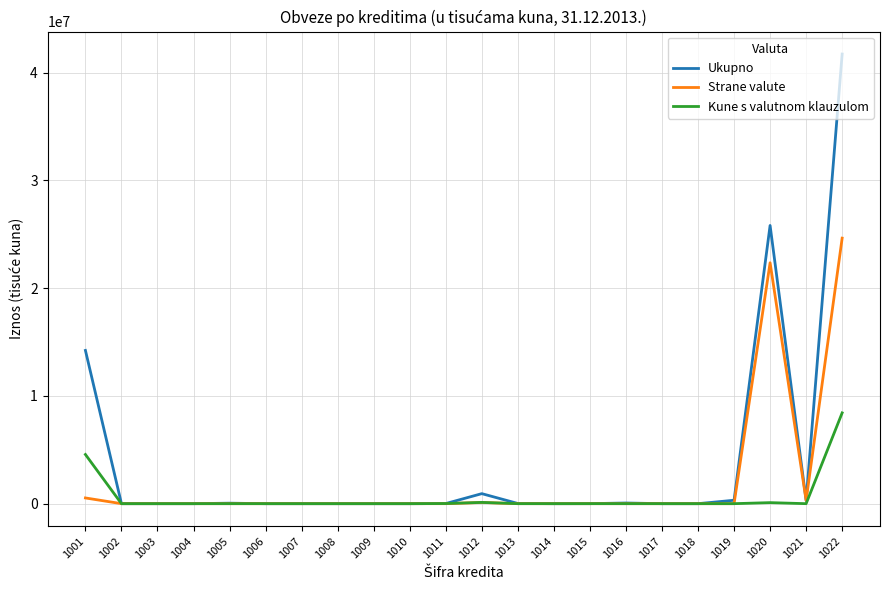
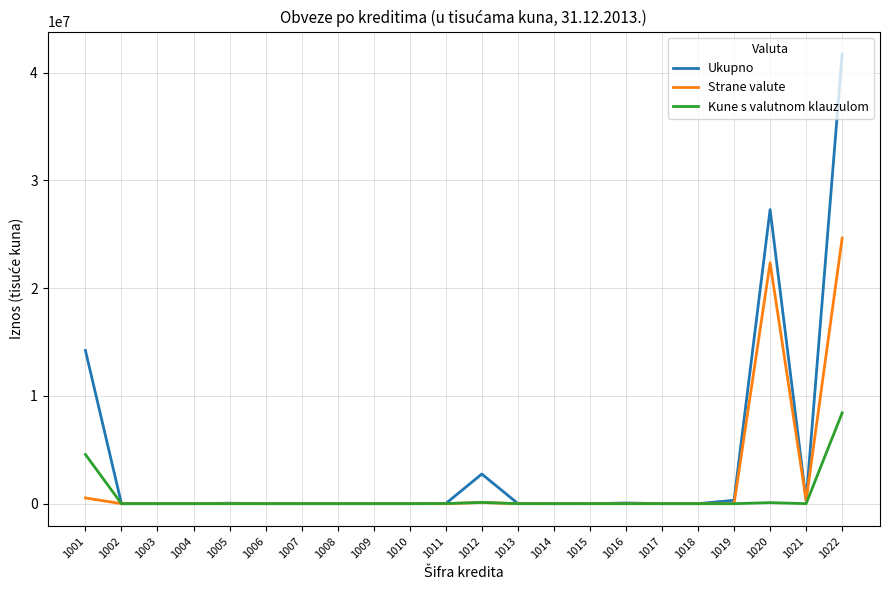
Ukupno, 1012: 900000 -> 2700000
Ukupno, 1020: 25800000 -> 27300000
